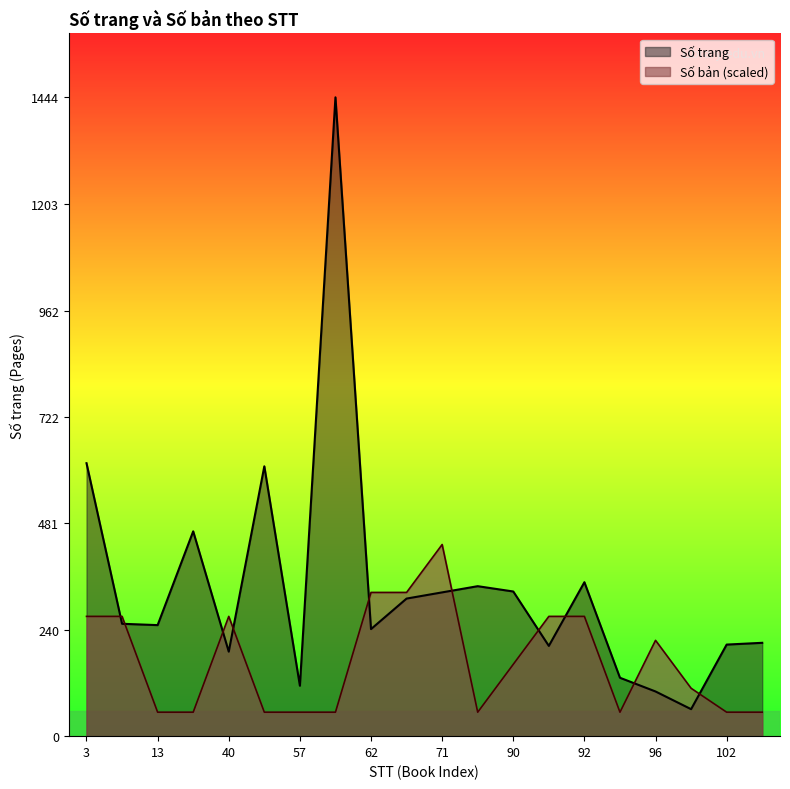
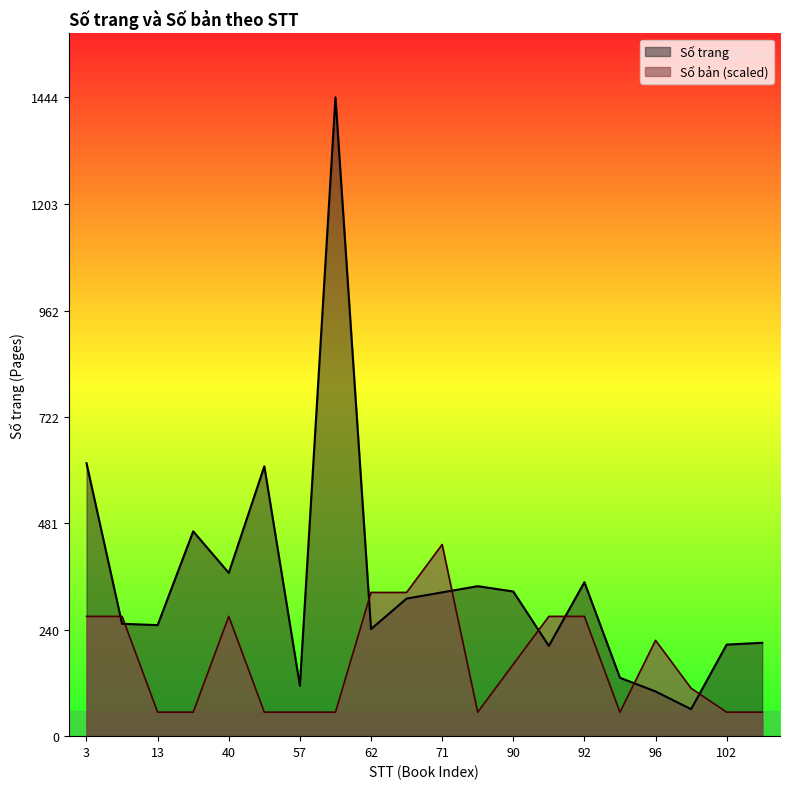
Số trang, 40: 190 -> 370
